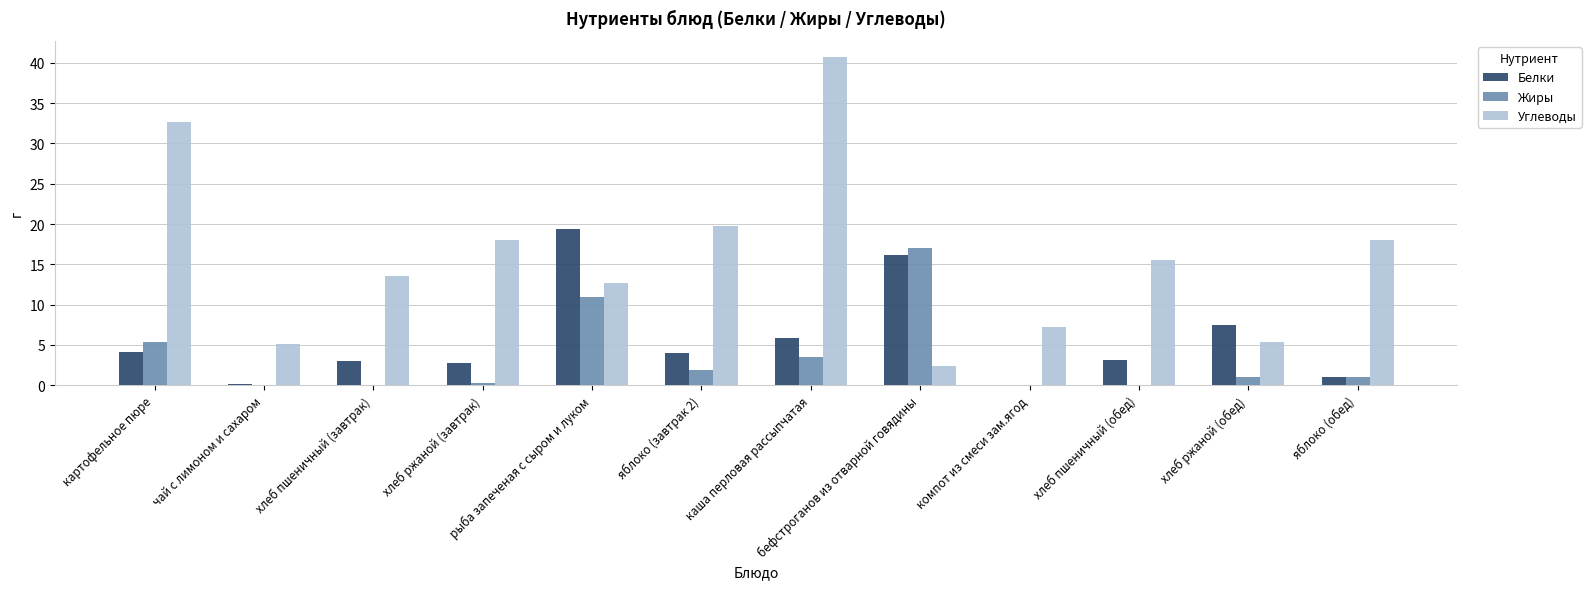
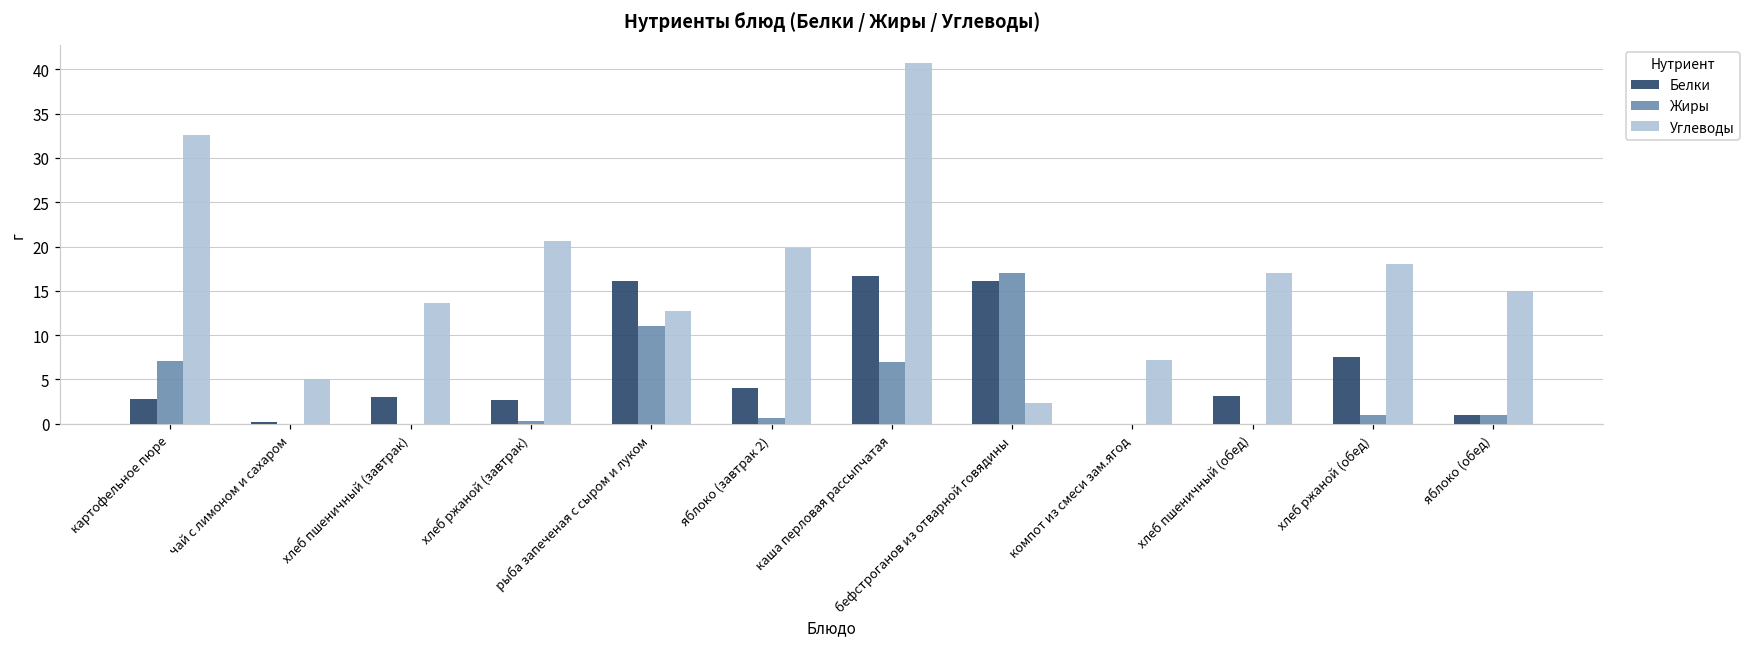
Белки, картофельное пюре: 4 -> 3
Жиры, картофельное пюре: 5 -> 7
Углеводы, хлеб ржаной (завтрак): 18 -> 21
Белки, рыба запеченая с сыром и луком: 19 -> 16
Жиры, яблоко (завтрак 2): 2 -> 1
Белки, каша перловая рассыпчатая: 6 -> 17
Жиры, каша перловая рассыпчатая: 4 -> 7
Углеводы, хлеб пшеничный (обед): 16 -> 17
Углеводы, хлеб ржаной (обед): 5 -> 18
Углеводы, яблоко (обед): 18 -> 15
